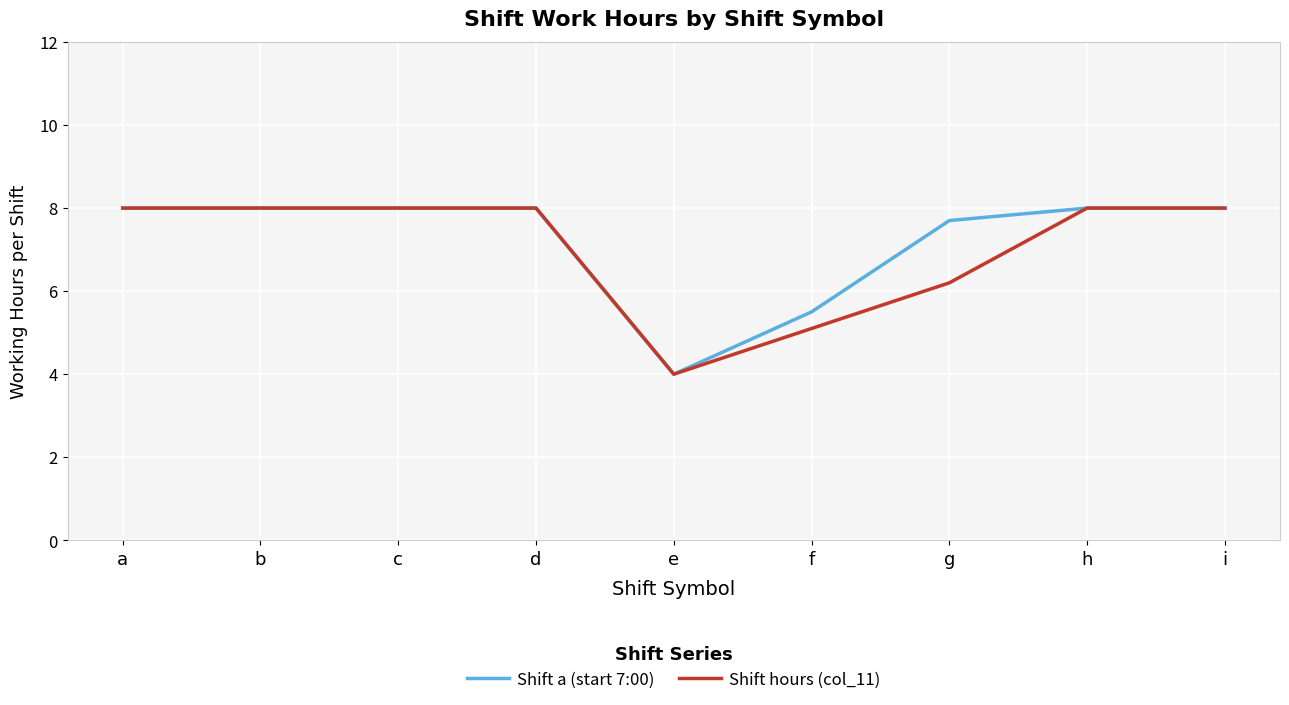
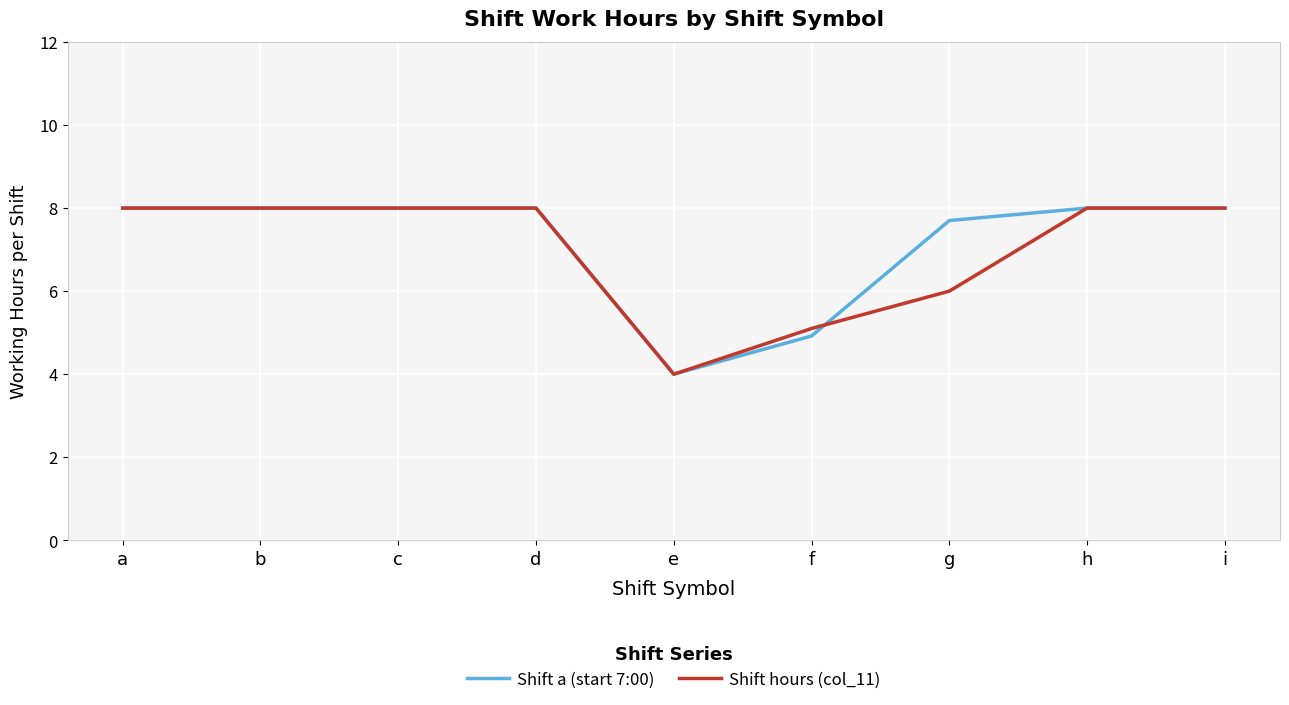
Shift a (start 7:00), f: 5.5 -> 4.9
Shift hours (col_11), g: 6.2 -> 6.0
